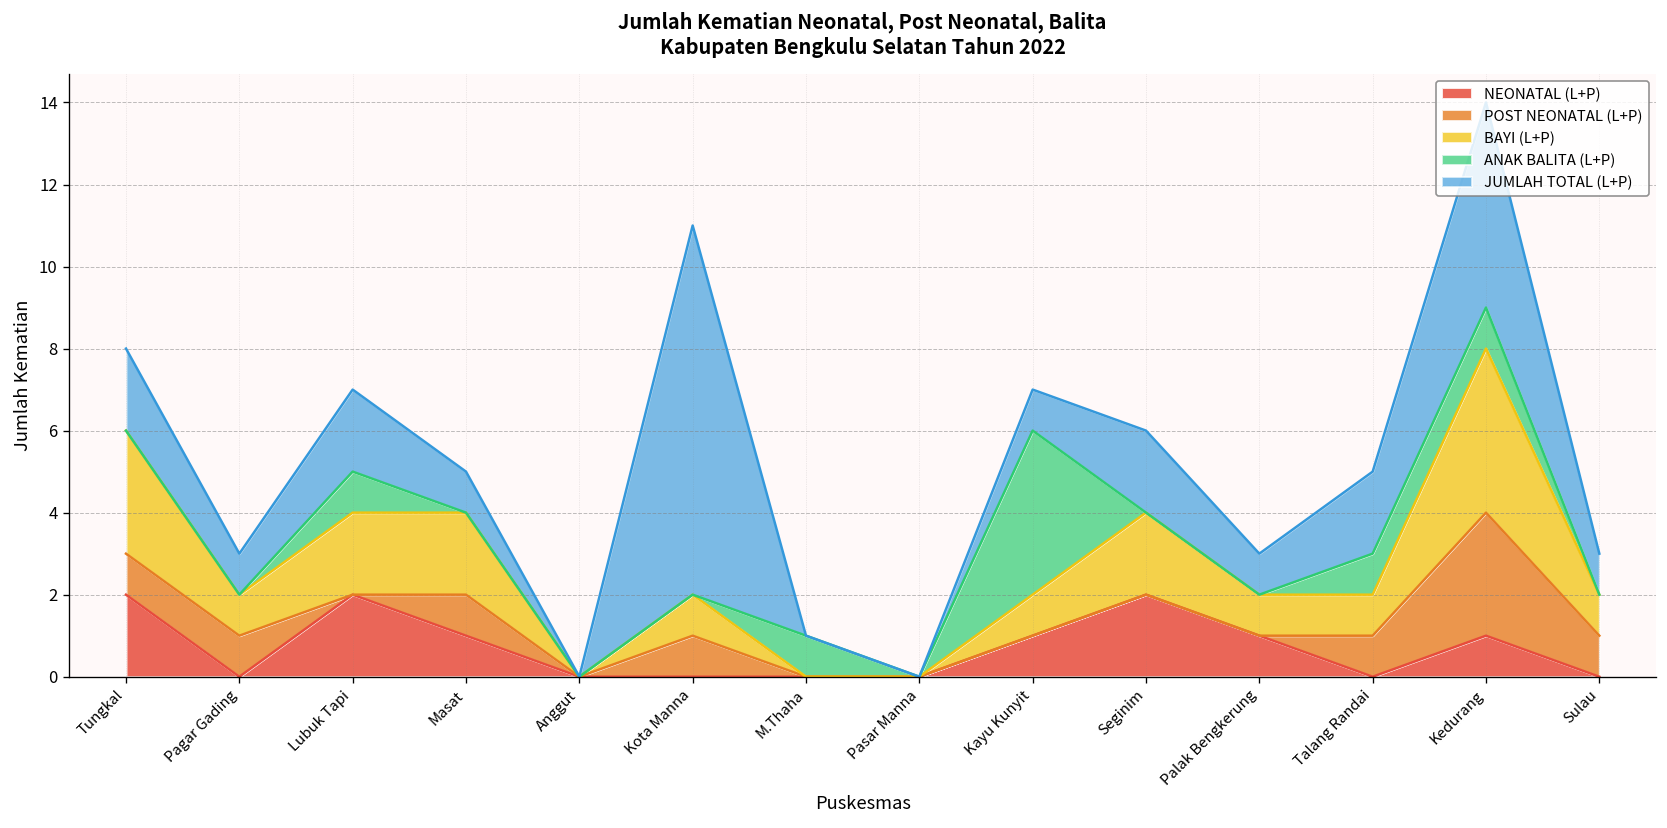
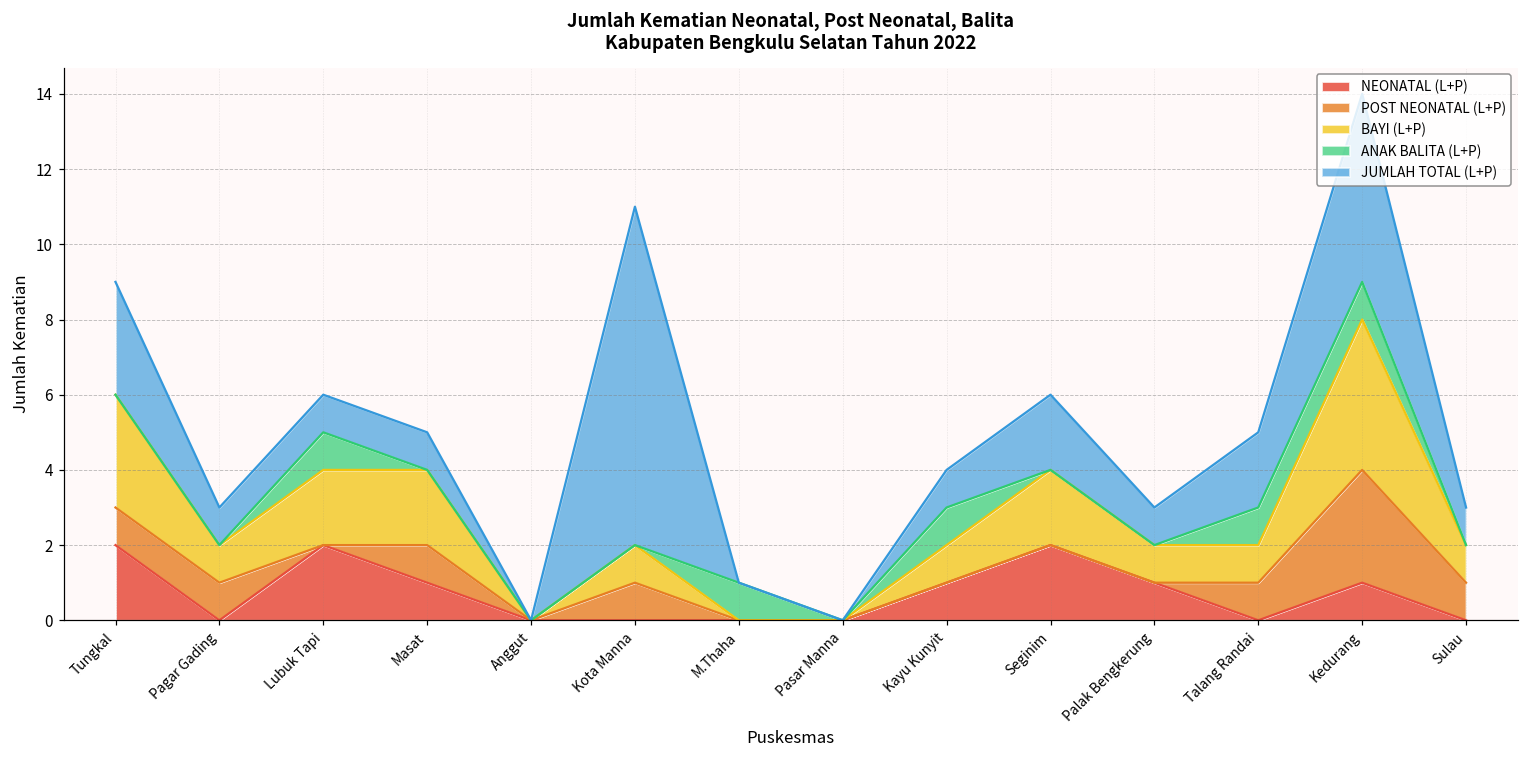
JUMLAH TOTAL (L+P), Tungkal: 2 -> 3
JUMLAH TOTAL (L+P), Lubuk Tapi: 2 -> 1
ANAK BALITA (L+P), Kayu Kunyit: 4 -> 1
